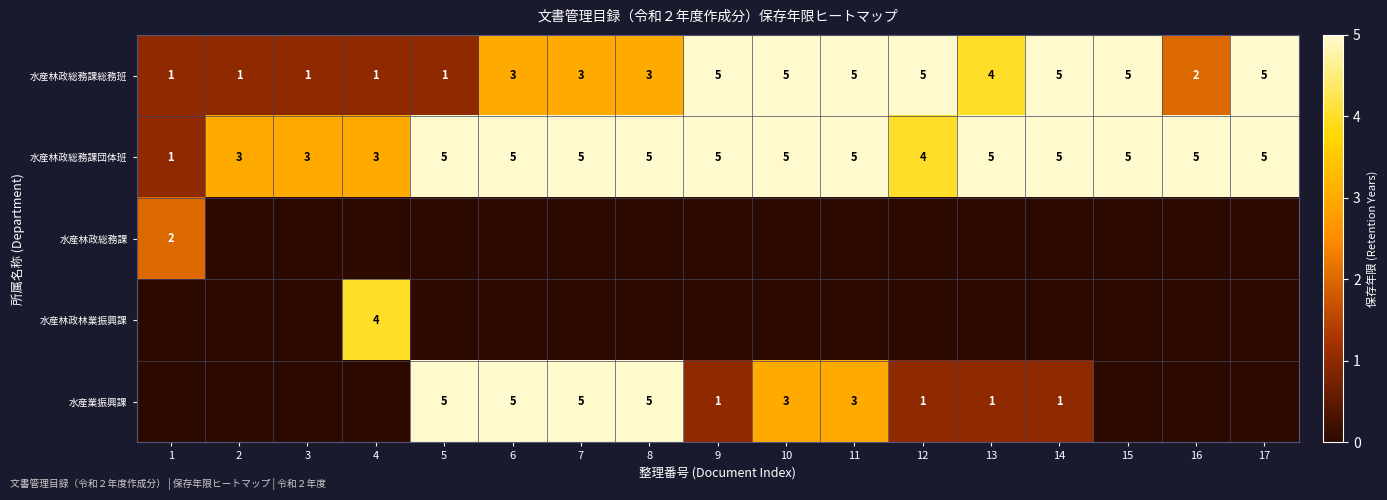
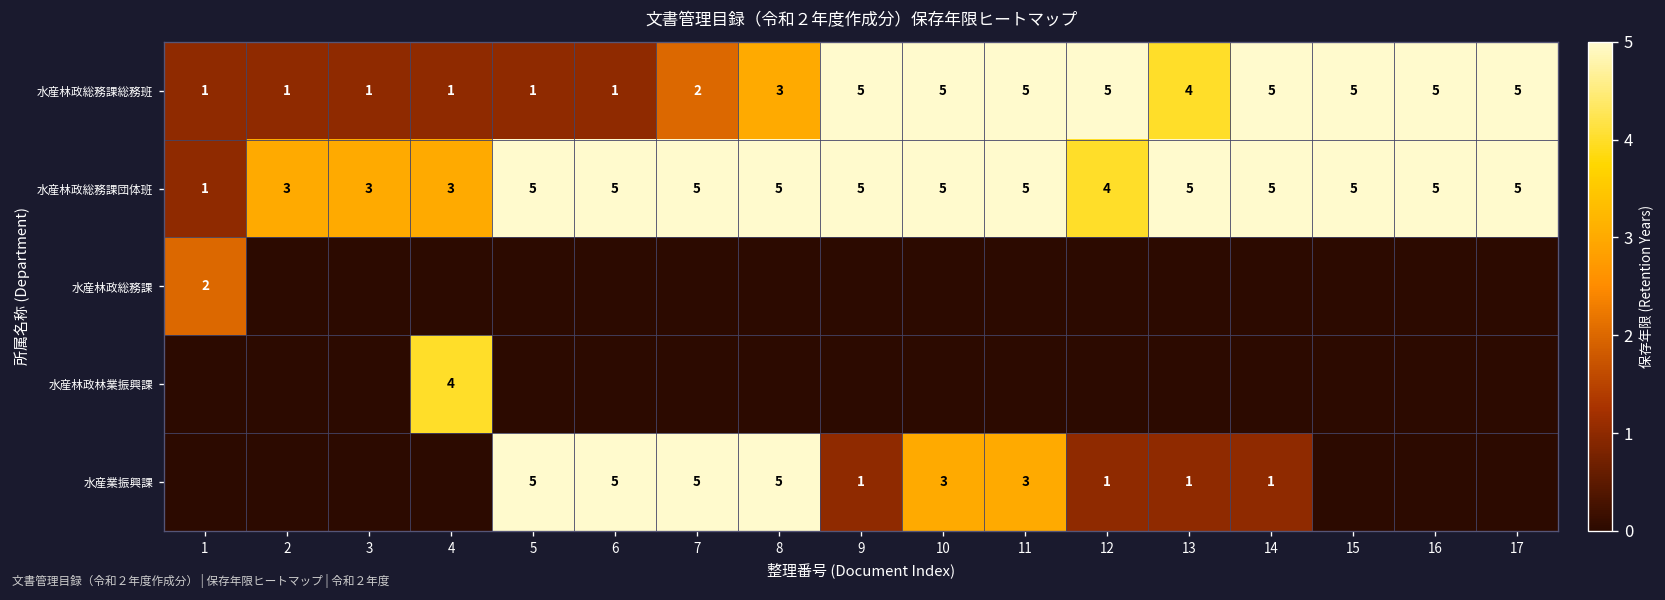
水産林政総務課総務班, 6: 3 -> 1
水産林政総務課総務班, 7: 3 -> 2
水産林政総務課総務班, 16: 2 -> 5
